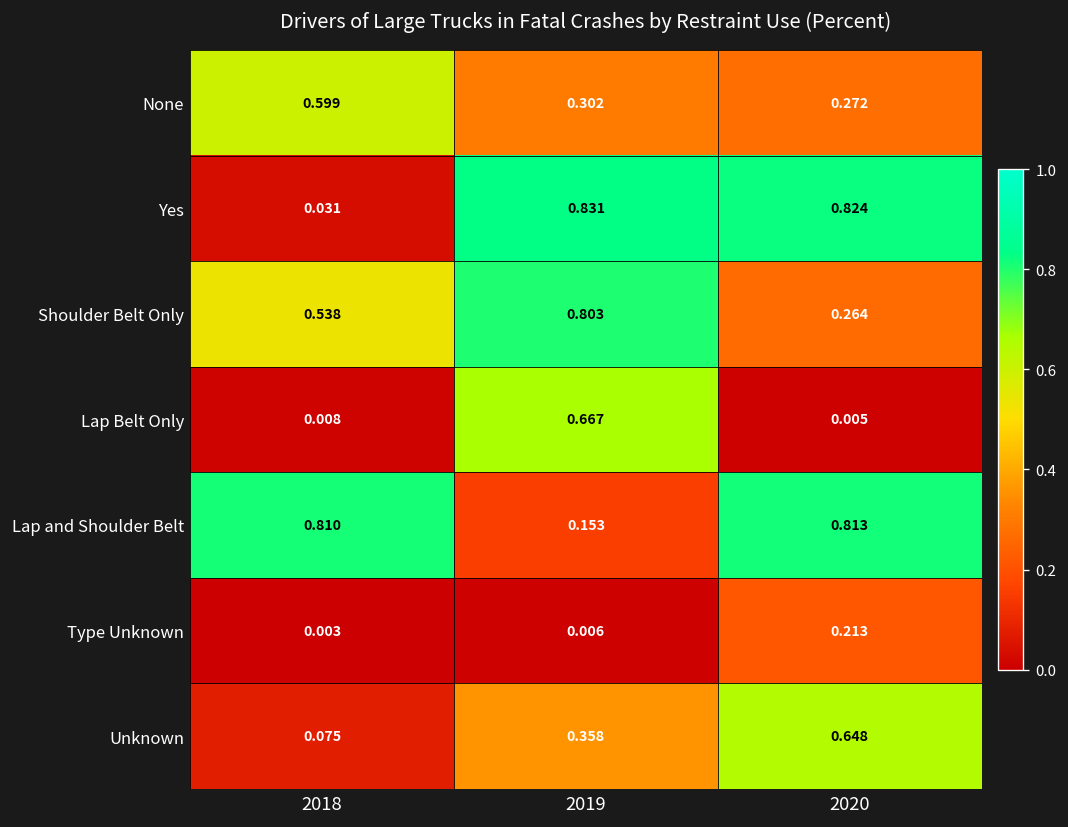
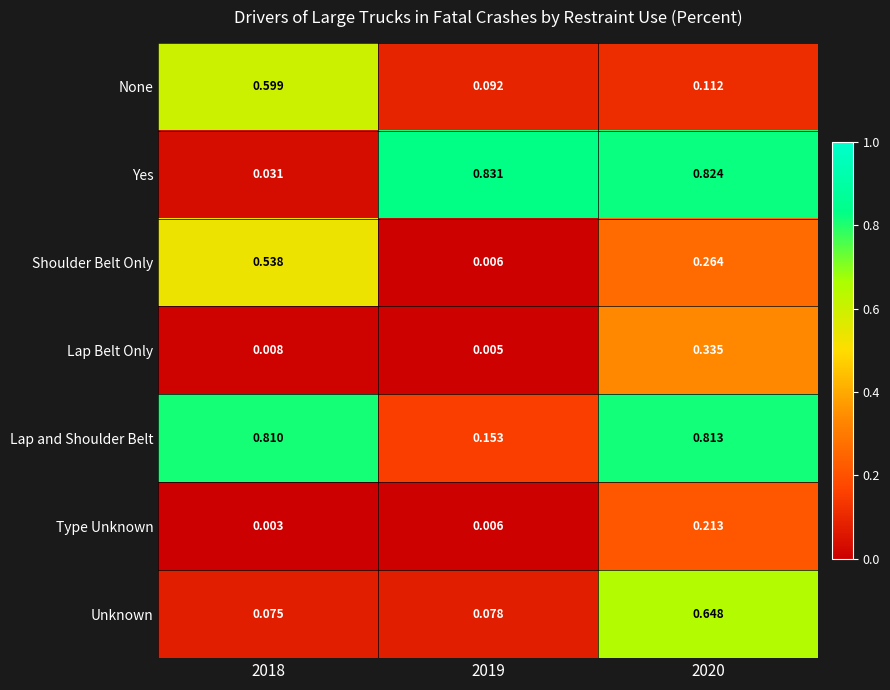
None, 2019: 0.302 -> 0.092
None, 2020: 0.272 -> 0.112
Shoulder Belt Only, 2019: 0.803 -> 0.006
Lap Belt Only, 2019: 0.667 -> 0.005
Lap Belt Only, 2020: 0.005 -> 0.335
Unknown, 2019: 0.358 -> 0.078
